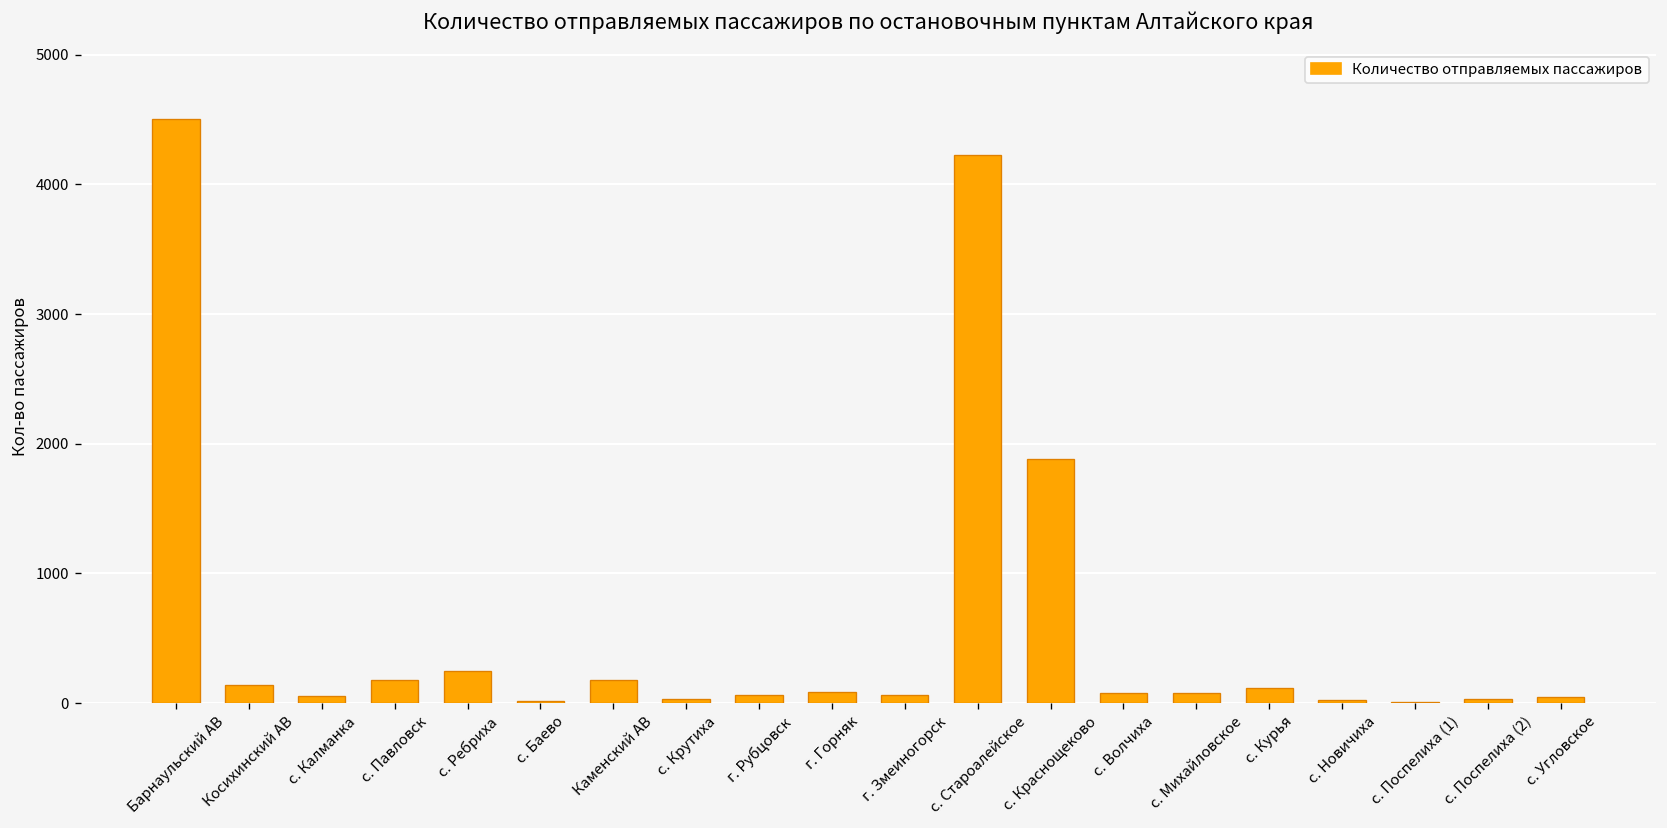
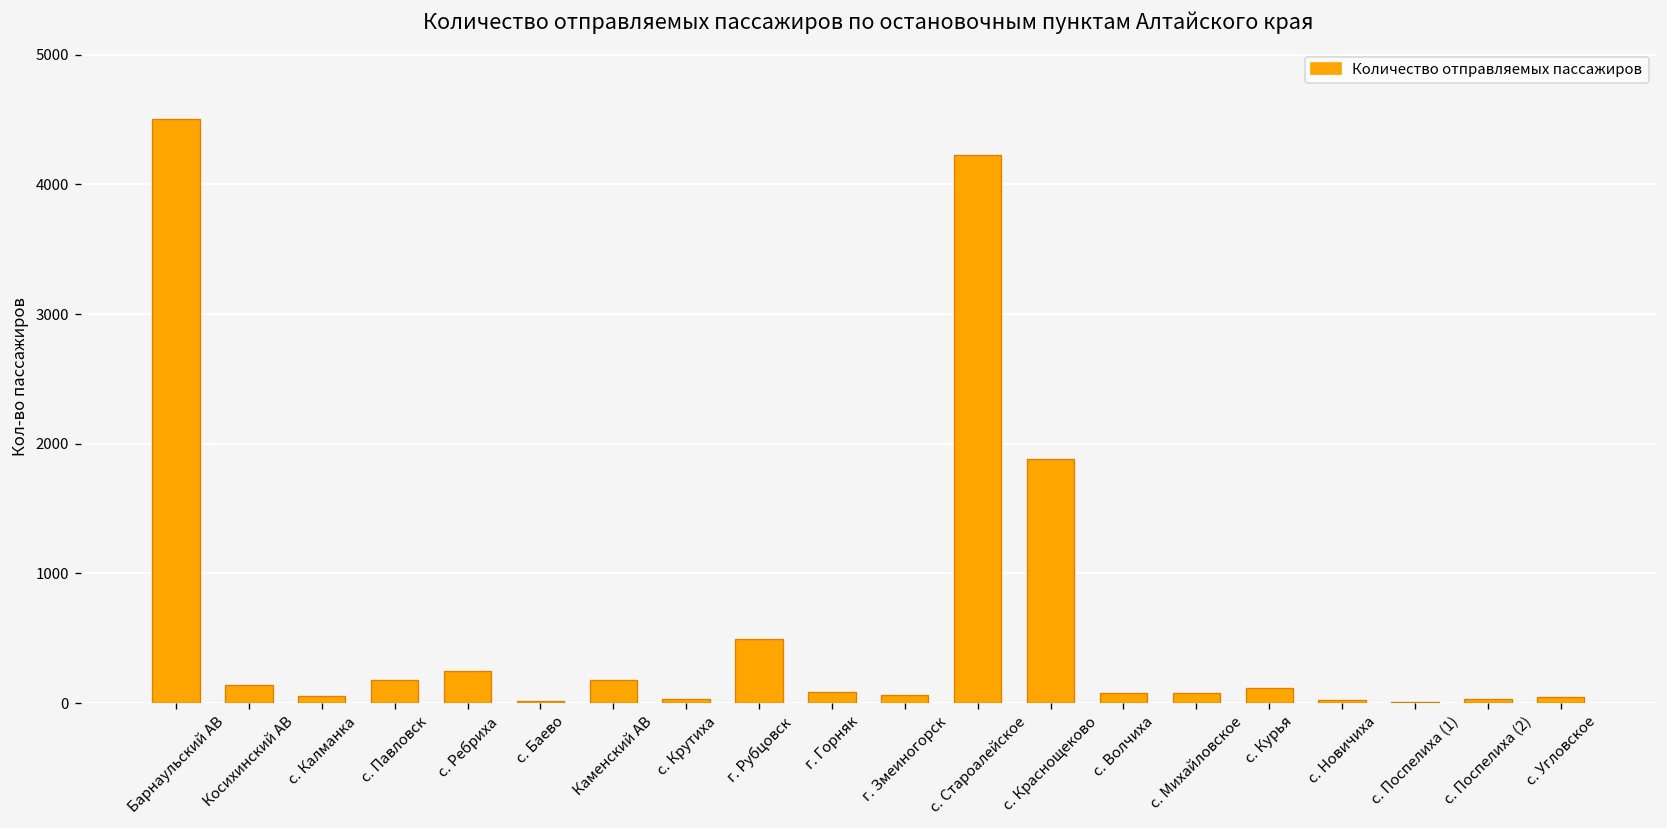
г. Рубцовск: 60 -> 500
